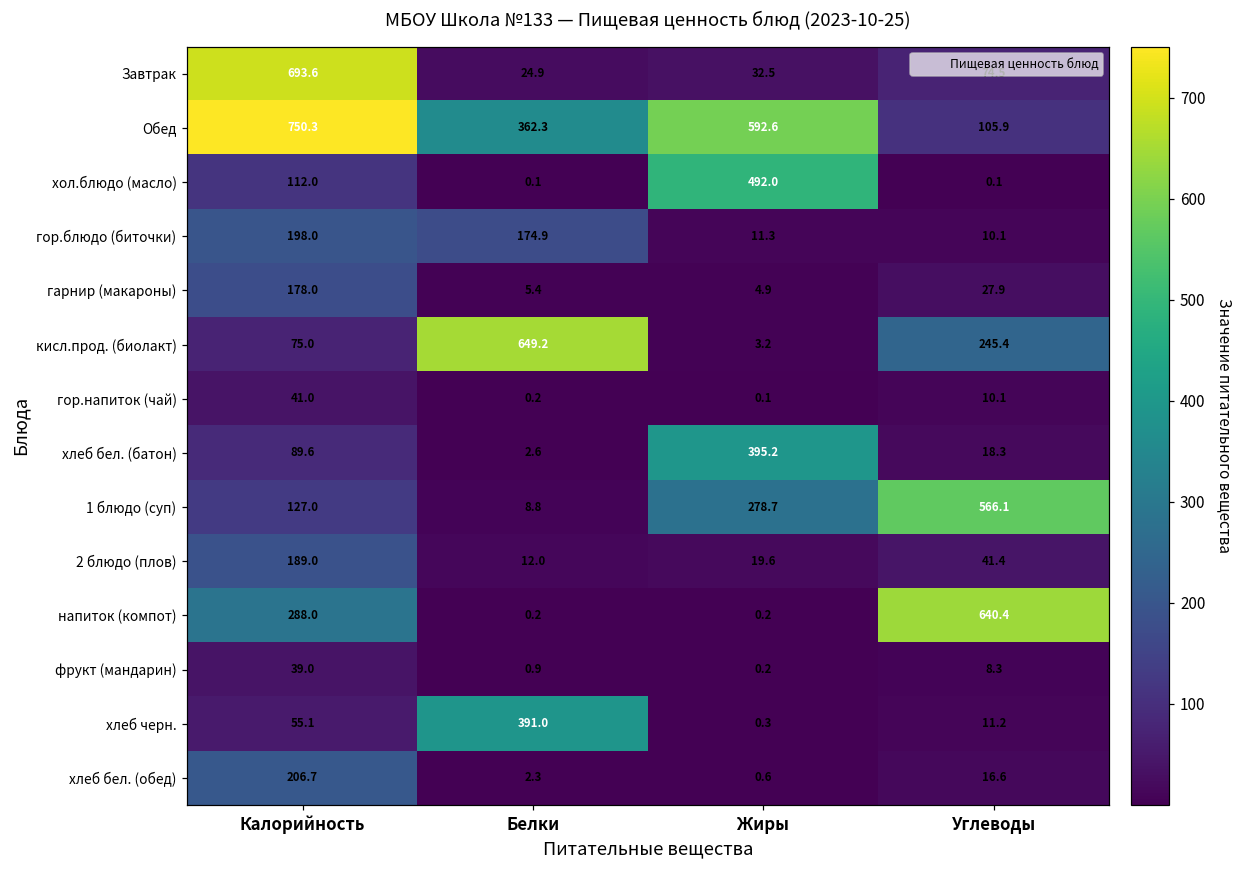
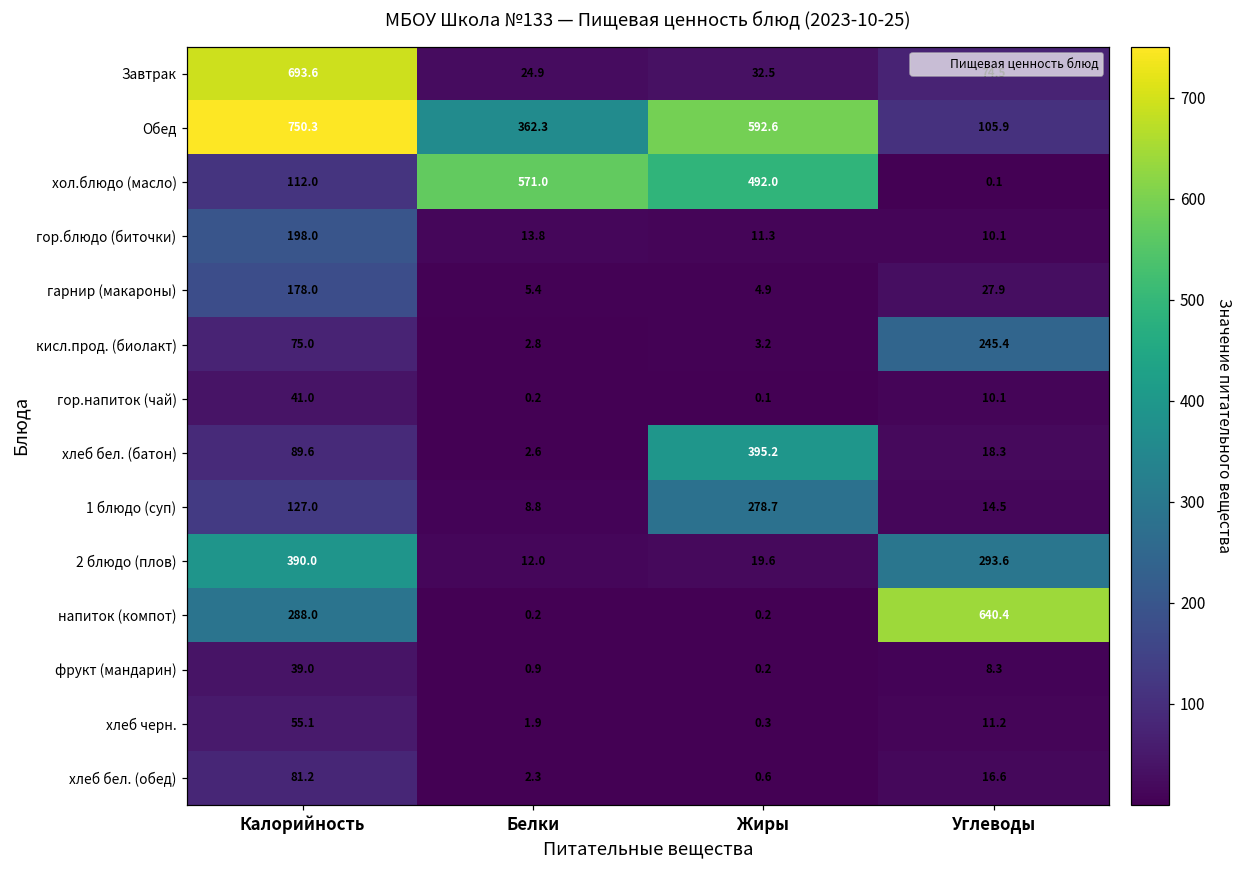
хол.блюдо (масло), Белки: 0.1 -> 571.0
гор.блюдо (биточки), Белки: 174.9 -> 13.8
кисл.прод. (биолакт), Белки: 649.2 -> 2.8
1 блюдо (суп), Углеводы: 566.1 -> 14.5
2 блюдо (плов), Калорийность: 189.0 -> 390.0
2 блюдо (плов), Углеводы: 41.4 -> 293.6
хлеб черн., Белки: 391.0 -> 1.9
хлеб бел. (обед), Калорийность: 206.7 -> 81.2
